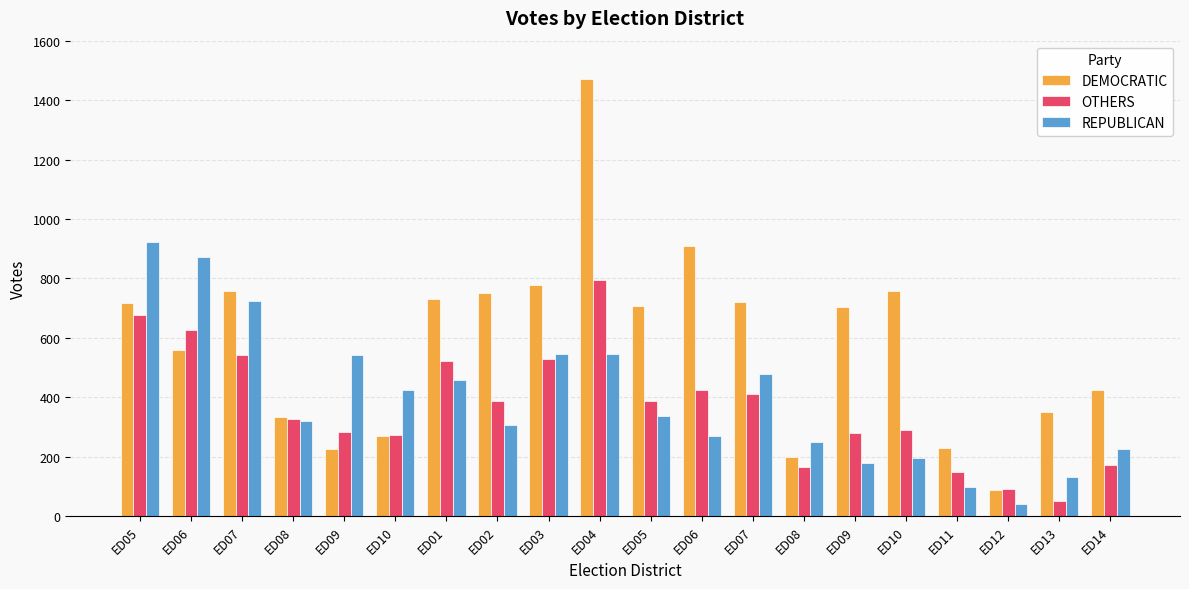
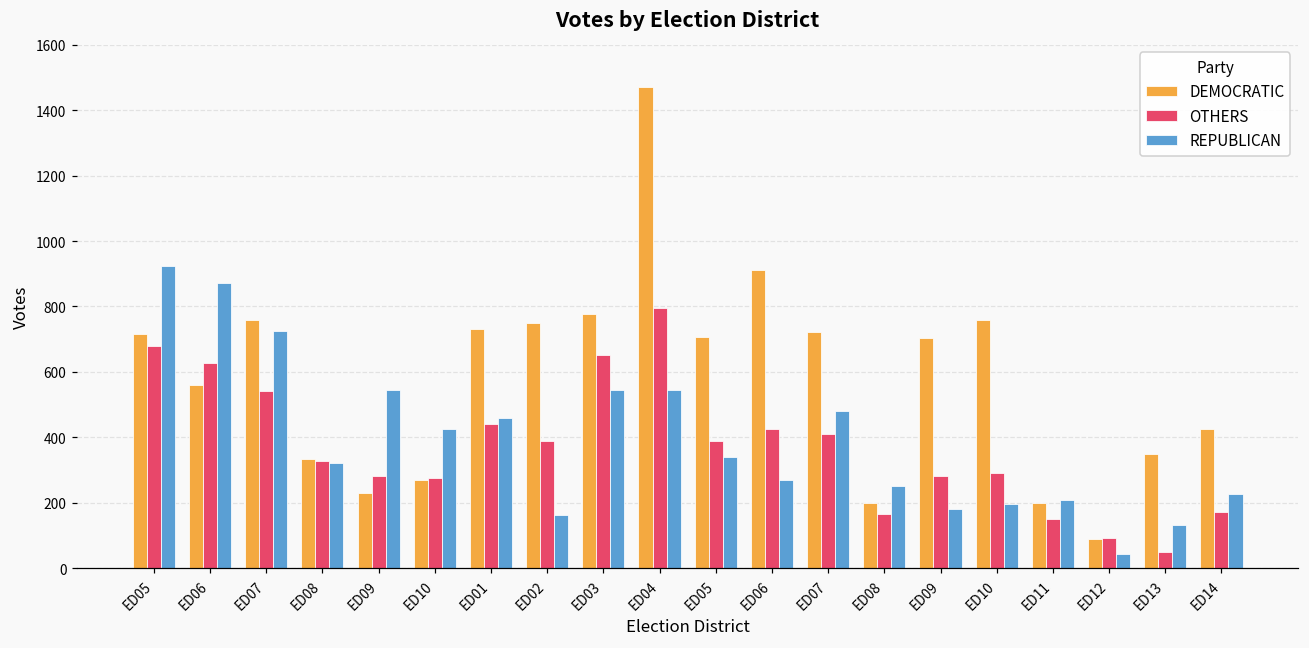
OTHERS, ED01: 520 -> 440
REPUBLICAN, ED02: 310 -> 160
OTHERS, ED03: 530 -> 650
DEMOCRATIC, ED11: 230 -> 200
REPUBLICAN, ED11: 100 -> 210
